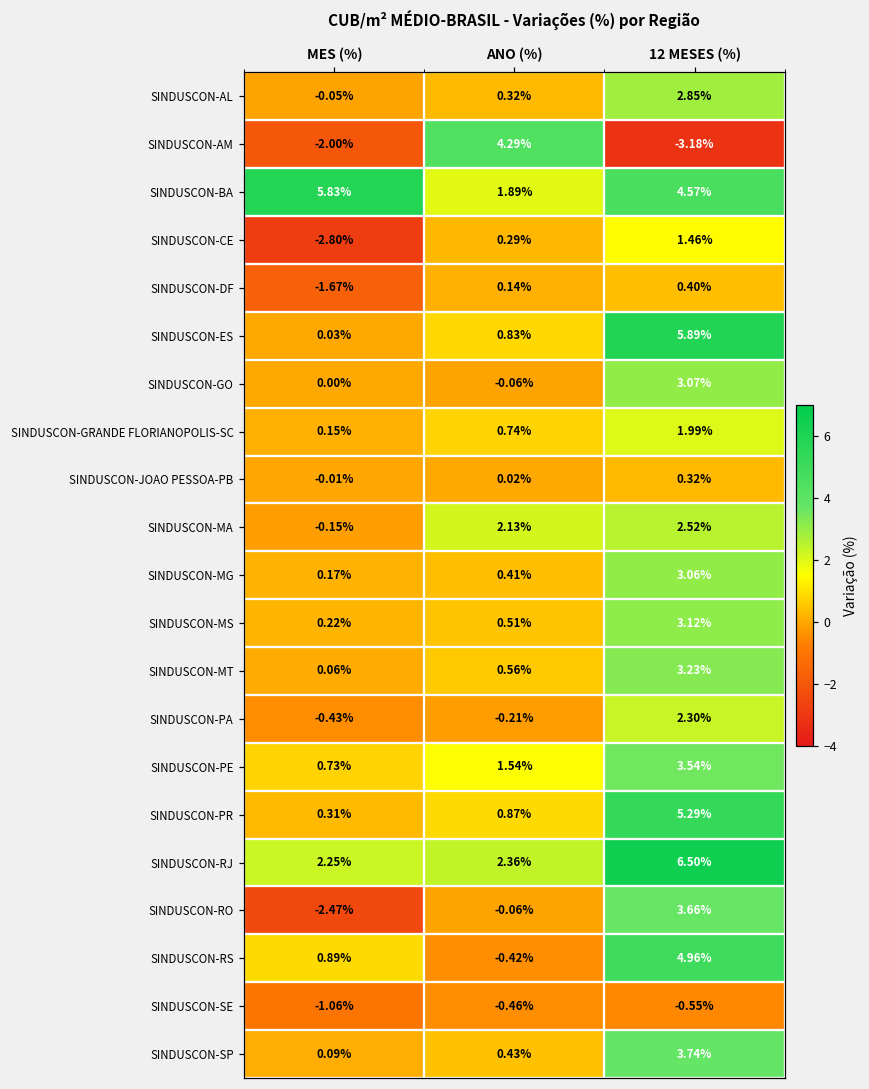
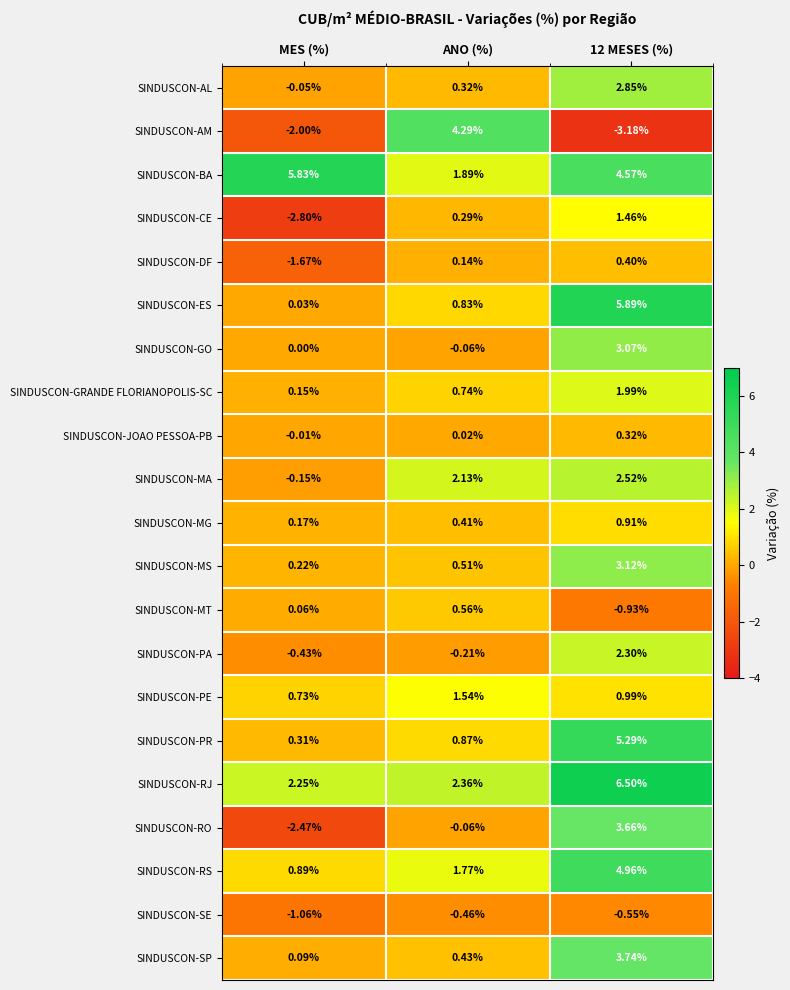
SINDUSCON-MG, 12 MESES (%): 3.06% -> 0.91%
SINDUSCON-MT, 12 MESES (%): 3.23% -> -0.93%
SINDUSCON-PE, 12 MESES (%): 3.54% -> 0.99%
SINDUSCON-RS, ANO (%): -0.42% -> 1.77%
